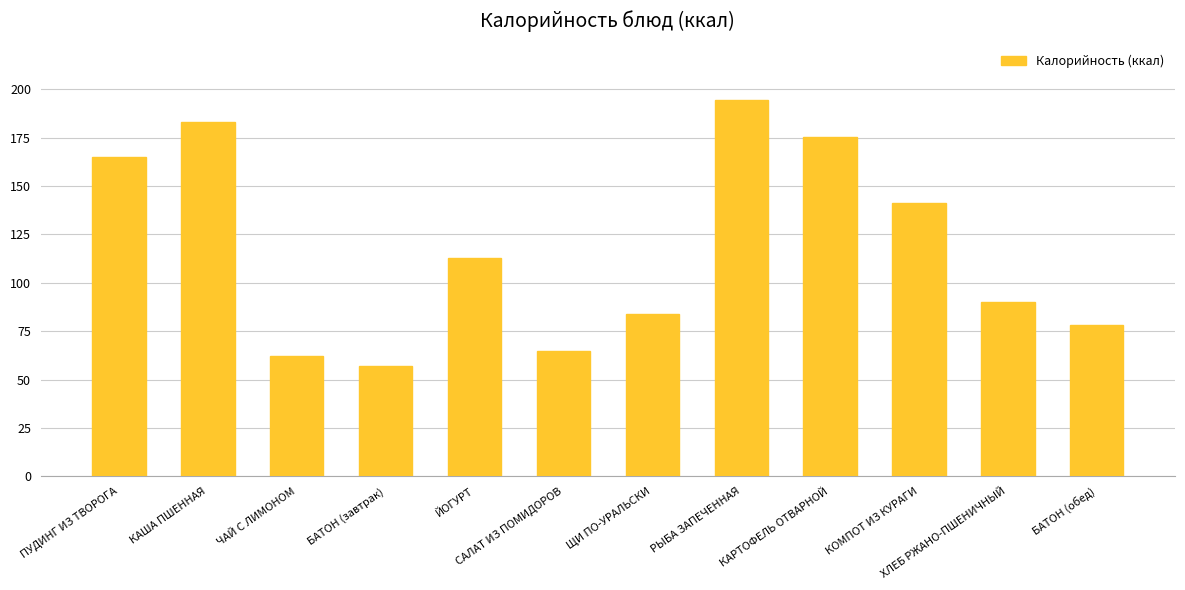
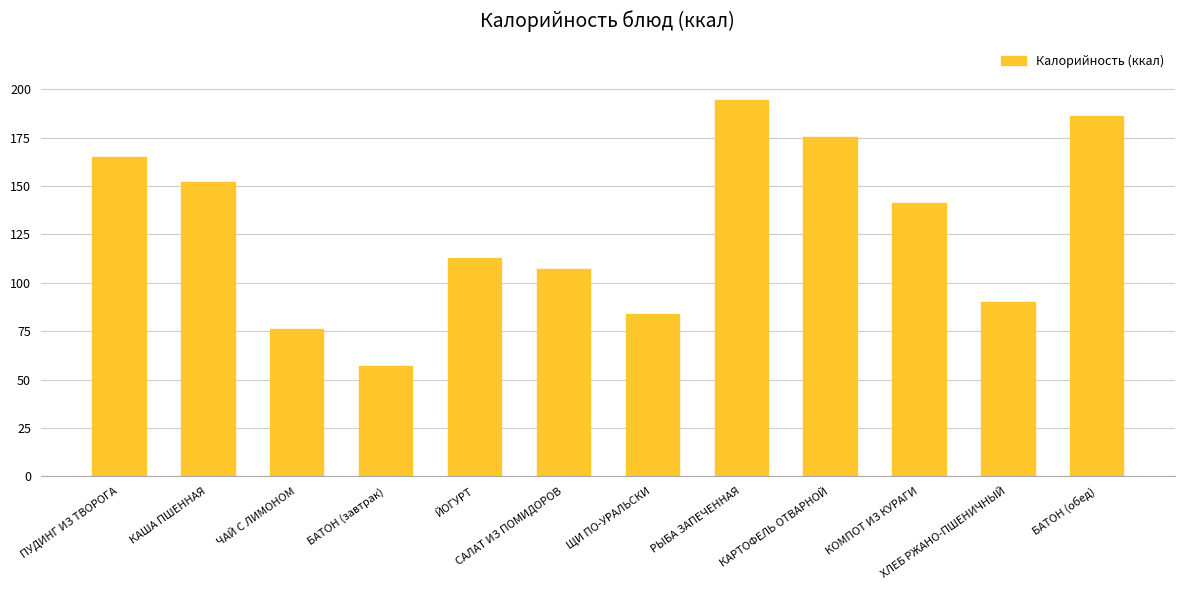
КАША ПШЕННАЯ: 183 -> 152
ЧАЙ С ЛИМОНОМ: 62 -> 76
САЛАТ ИЗ ПОМИДОРОВ: 65 -> 107
БАТОН (обед): 78 -> 186
